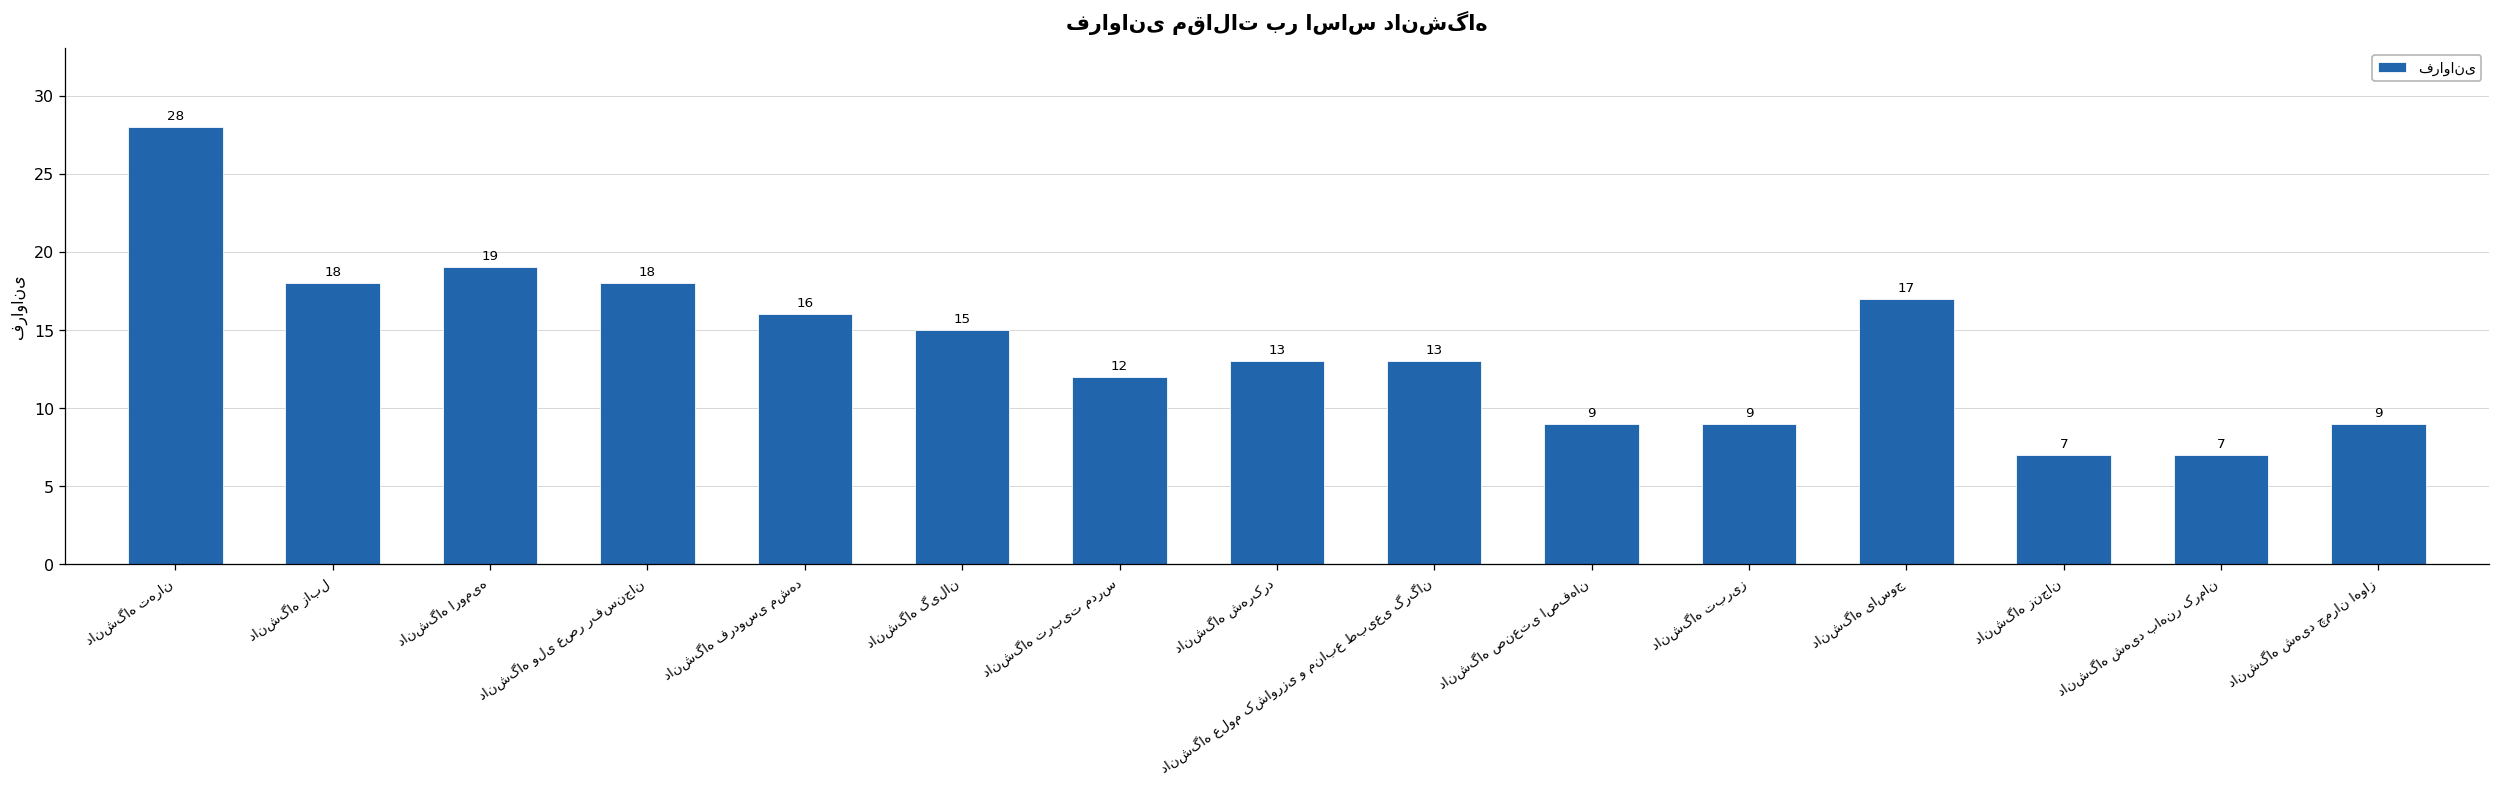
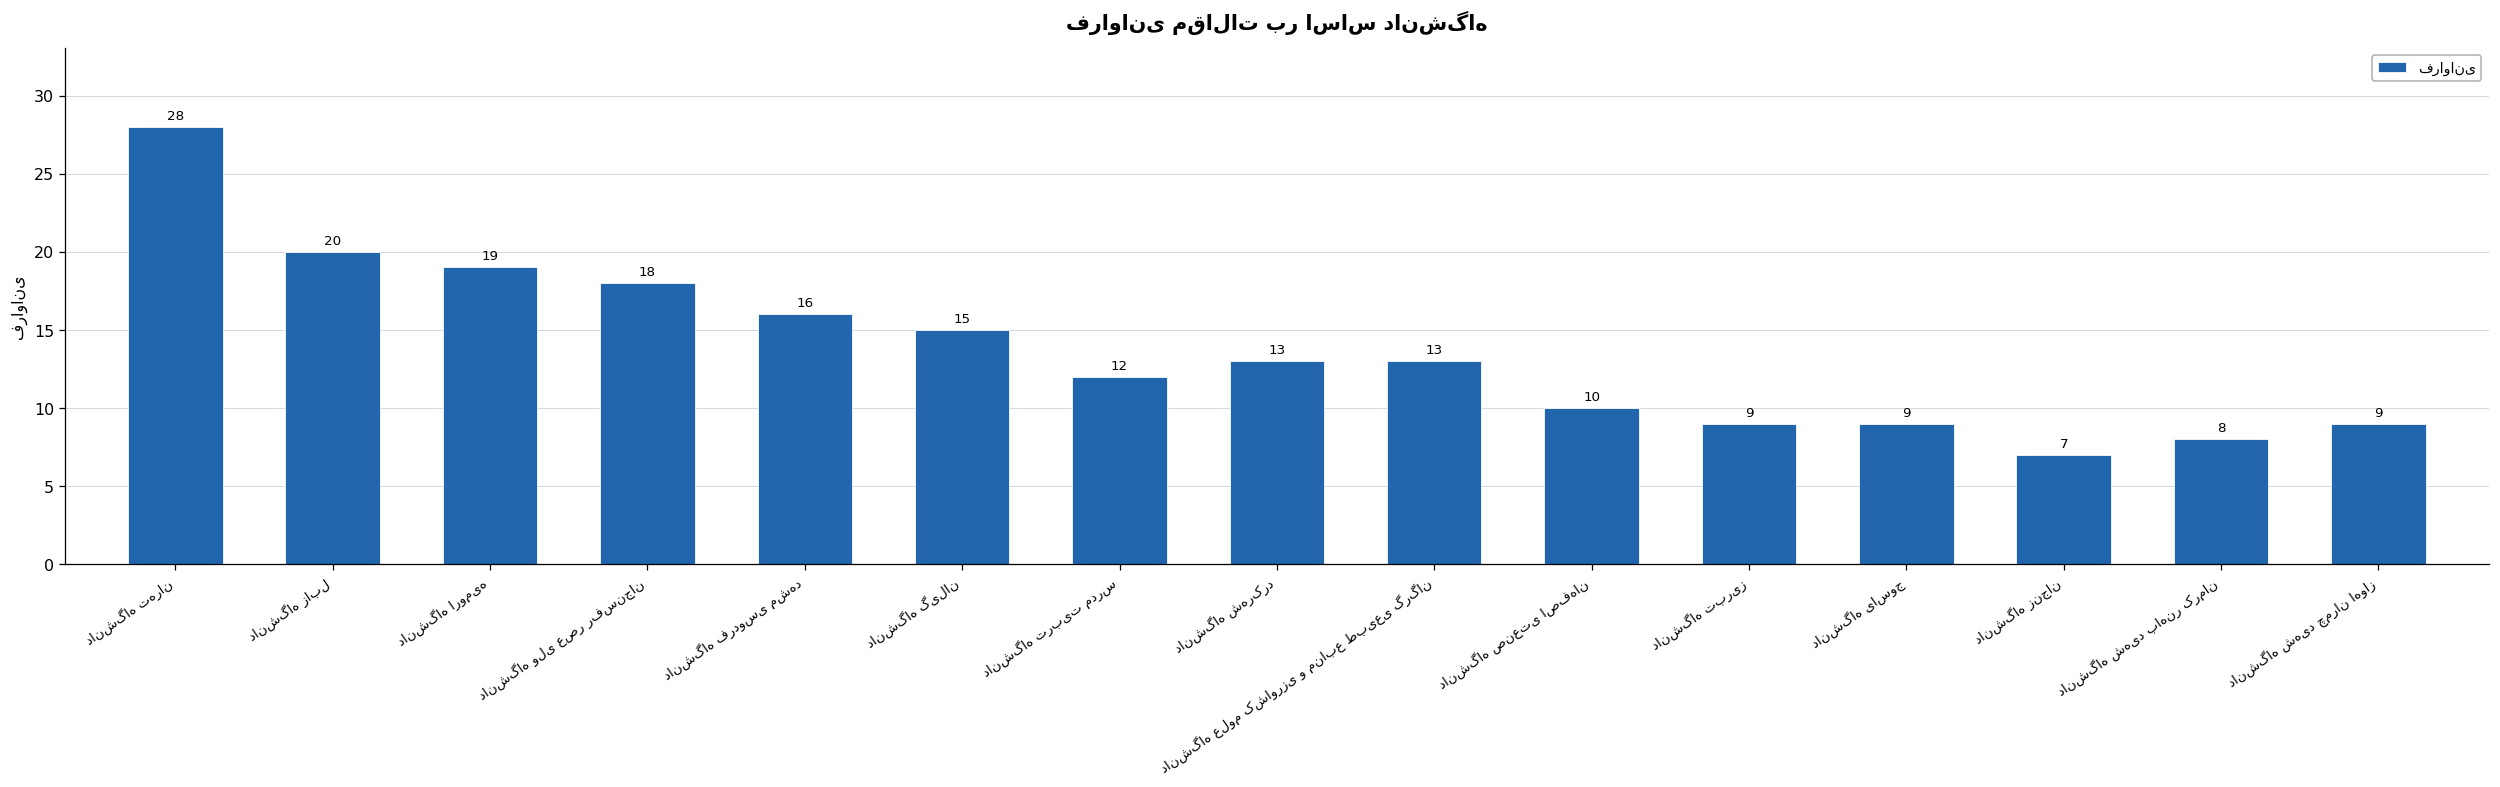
دانشگاه زابل: 18 -> 20
دانشگاه صنعتی اصفهان: 9 -> 10
دانشگاه یاسوج: 17 -> 9
دانشگاه شهید باهنر کرمان: 7 -> 8
